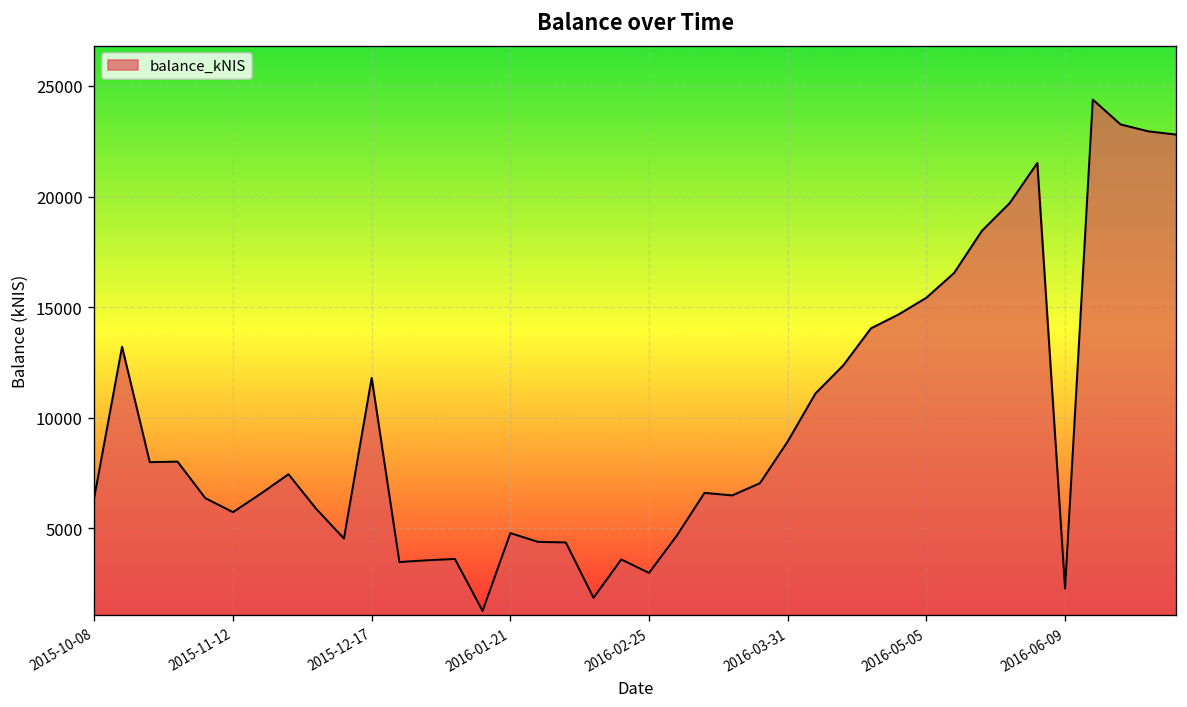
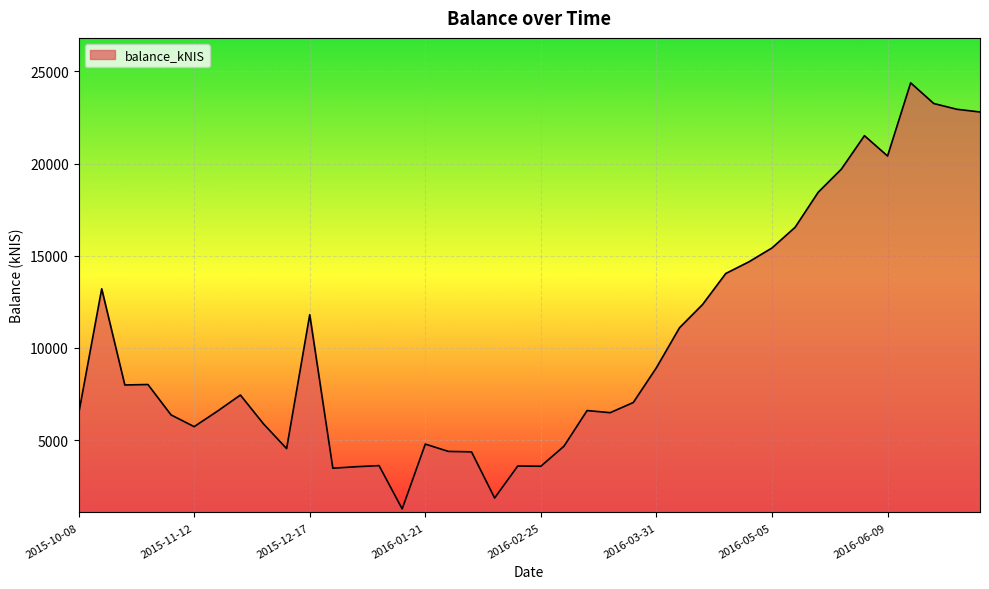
2016-02-25: 3000 -> 3600
2016-06-09: 2300 -> 20400
